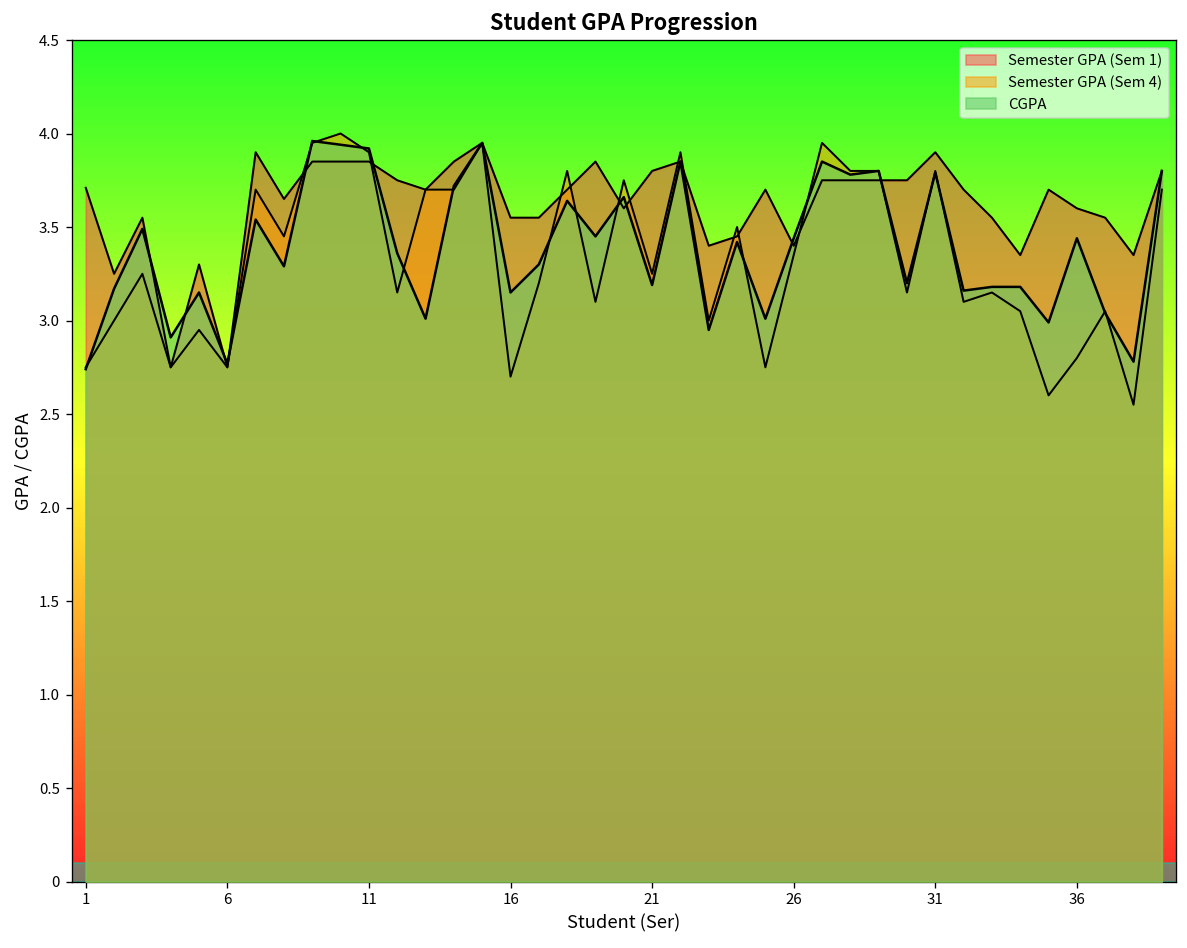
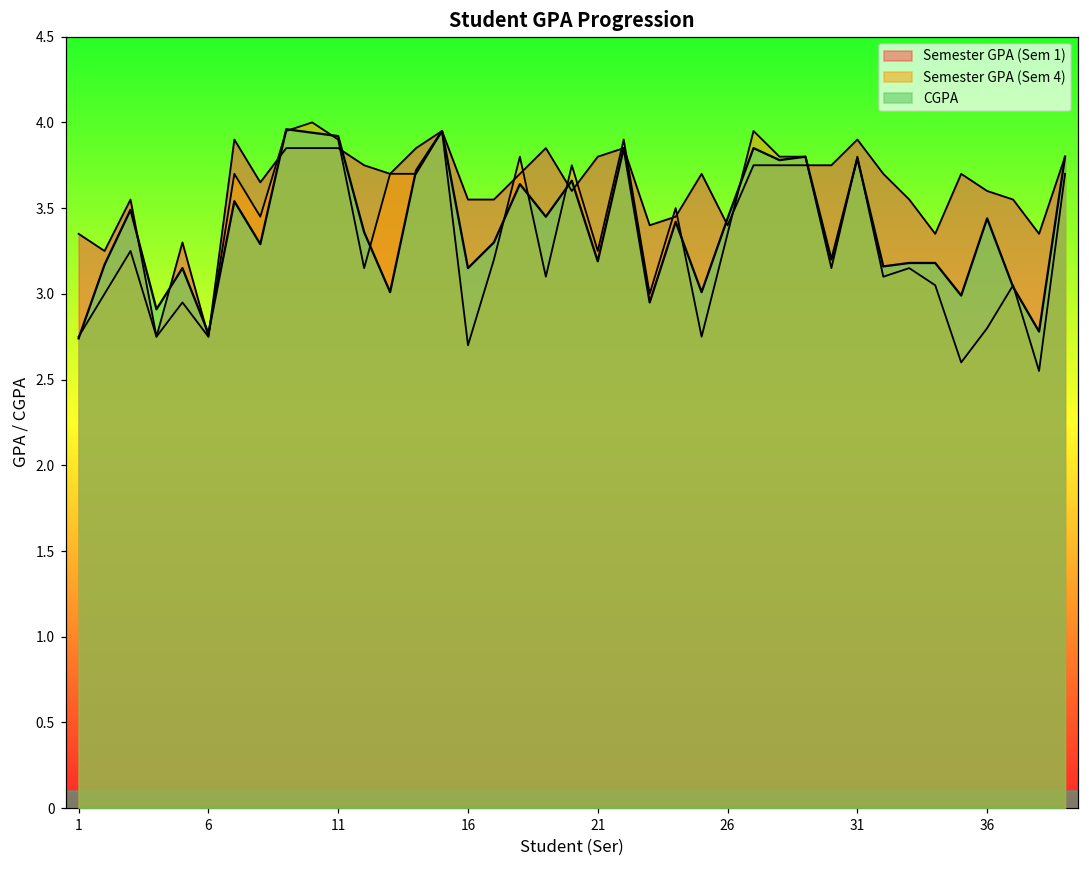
Semester GPA (Sem 1), 1: 3.71 -> 3.35
